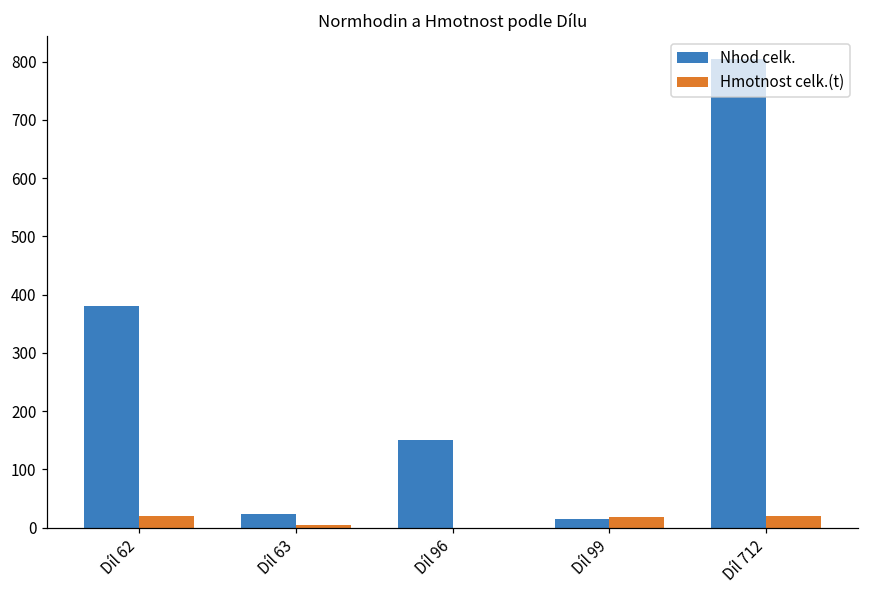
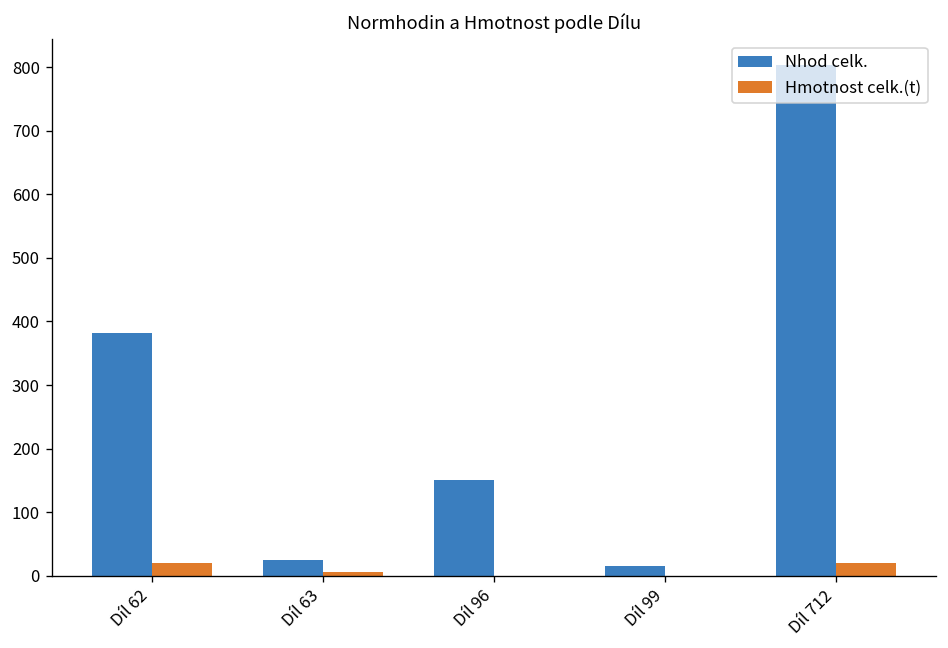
Hmotnost celk.(t), Díl 99: 20 -> 0
